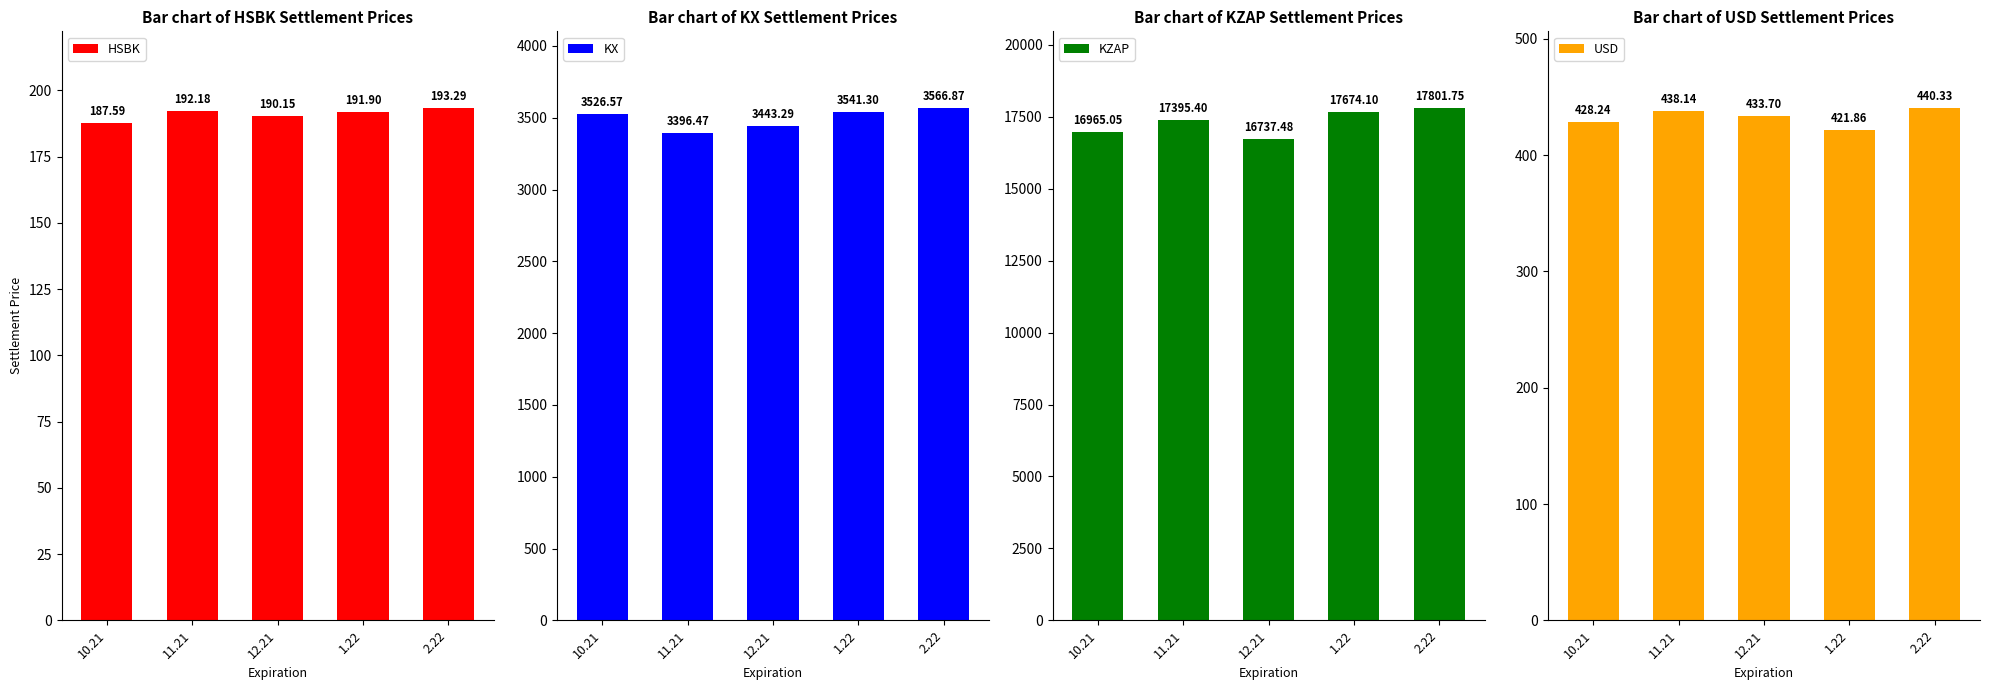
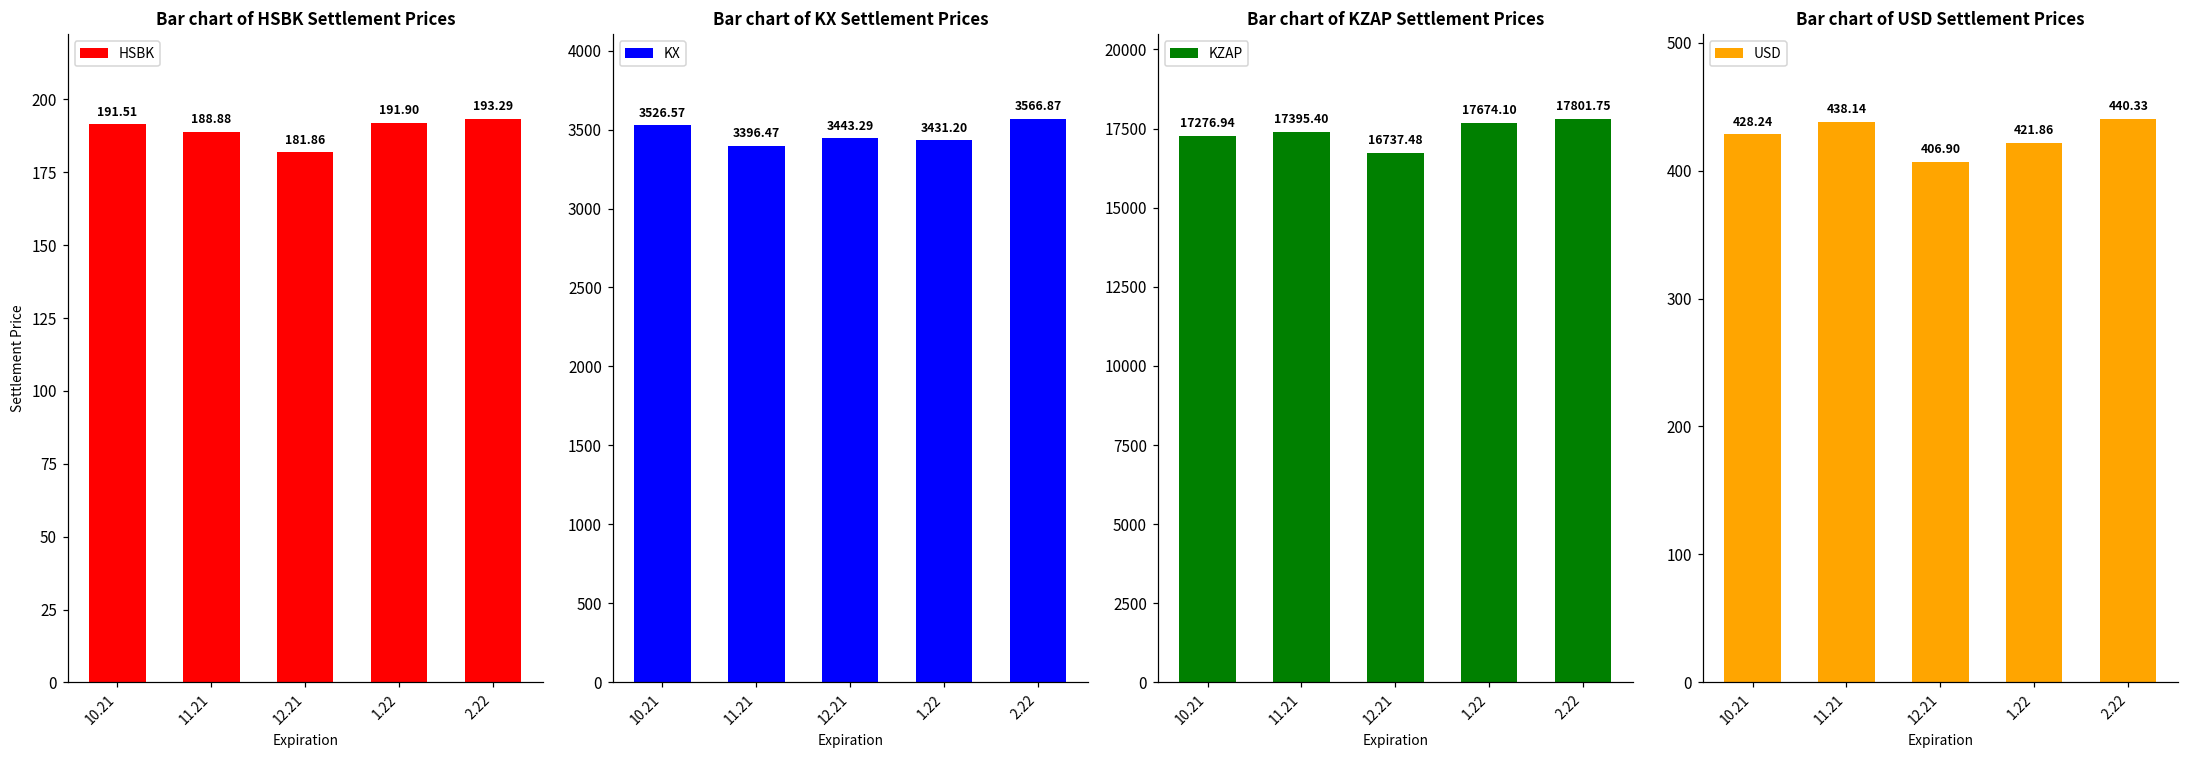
Bar chart of HSBK Settlement Prices, 10.21: 187.59 -> 191.51
Bar chart of HSBK Settlement Prices, 11.21: 192.18 -> 188.88
Bar chart of HSBK Settlement Prices, 12.21: 190.15 -> 181.86
Bar chart of KX Settlement Prices, 1.22: 3541.30 -> 3431.20
Bar chart of KZAP Settlement Prices, 10.21: 16965.05 -> 17276.94
Bar chart of USD Settlement Prices, 12.21: 433.70 -> 406.90
